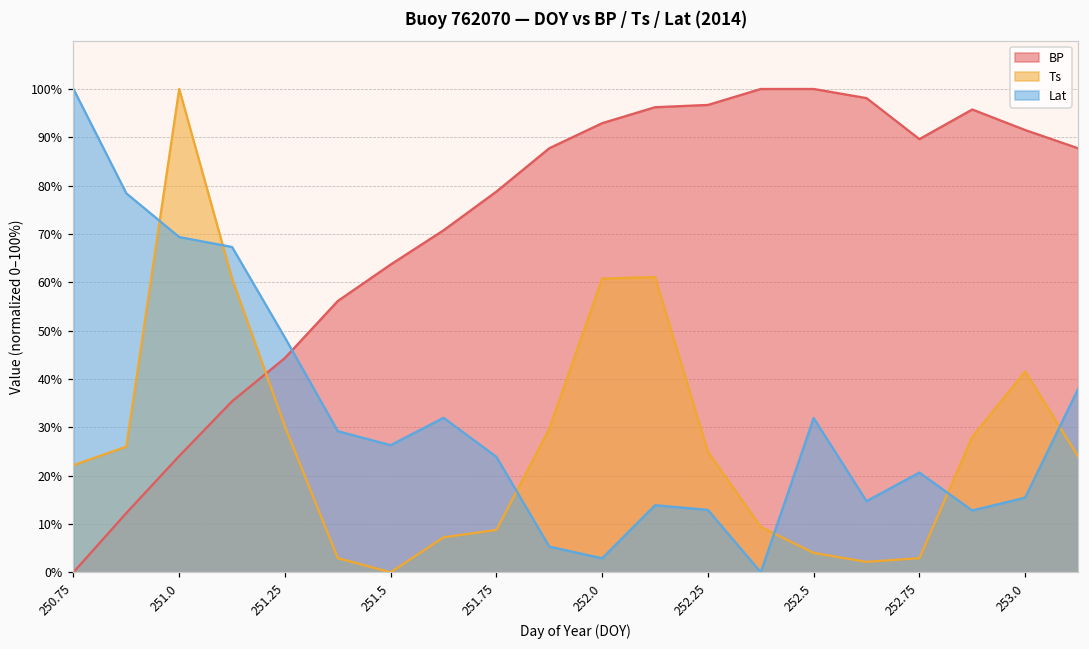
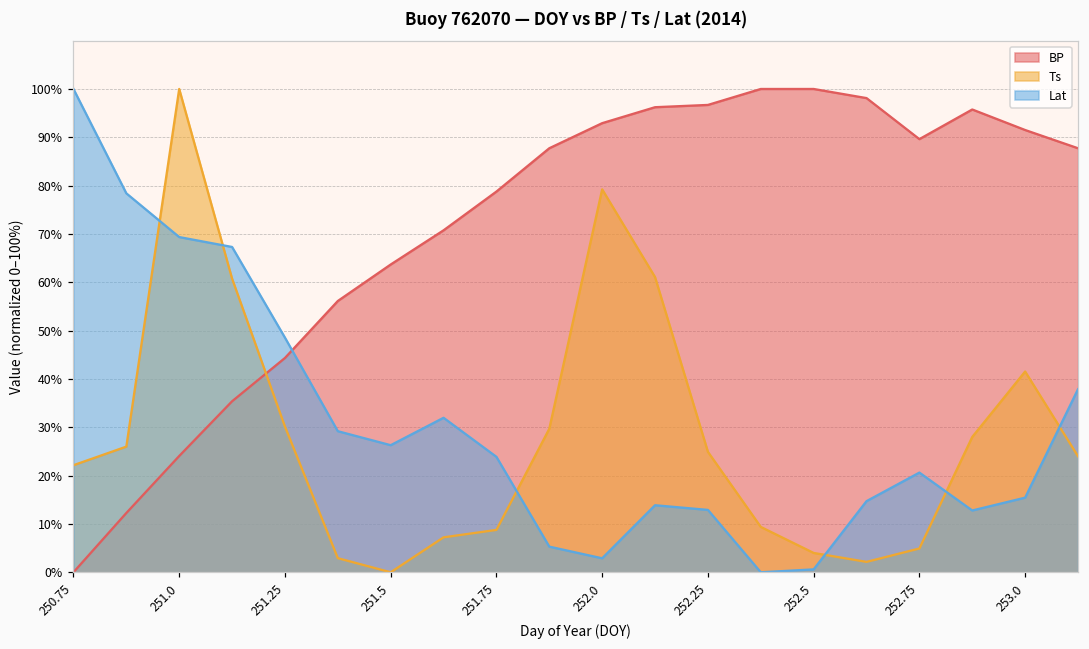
Ts, 252.0: 61% -> 79%
Lat, 252.5: 32% -> 1%
Ts, 252.75: 3% -> 5%
